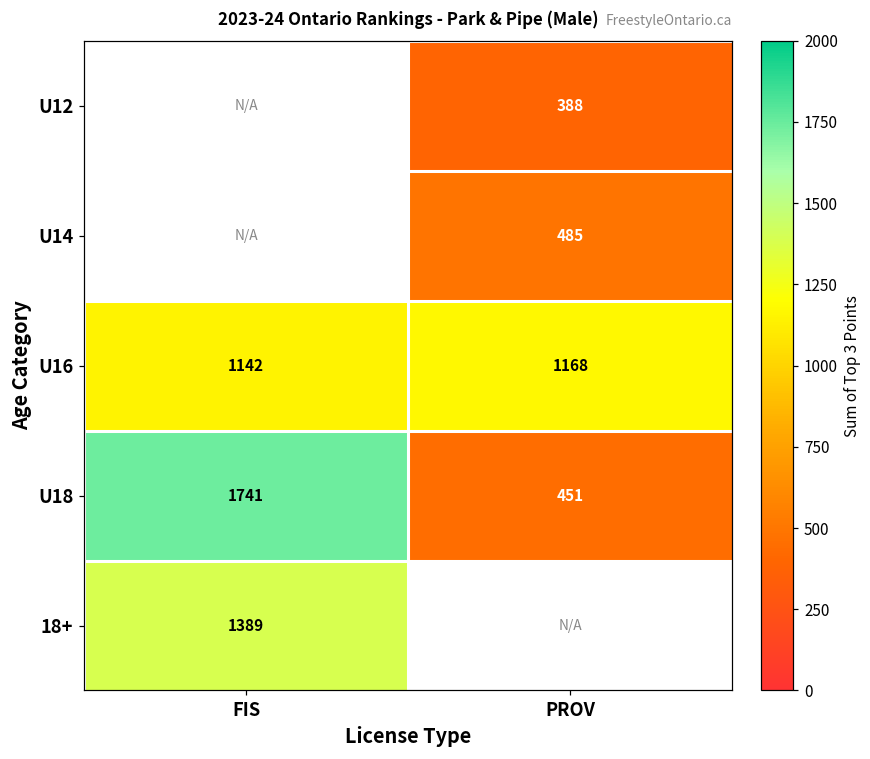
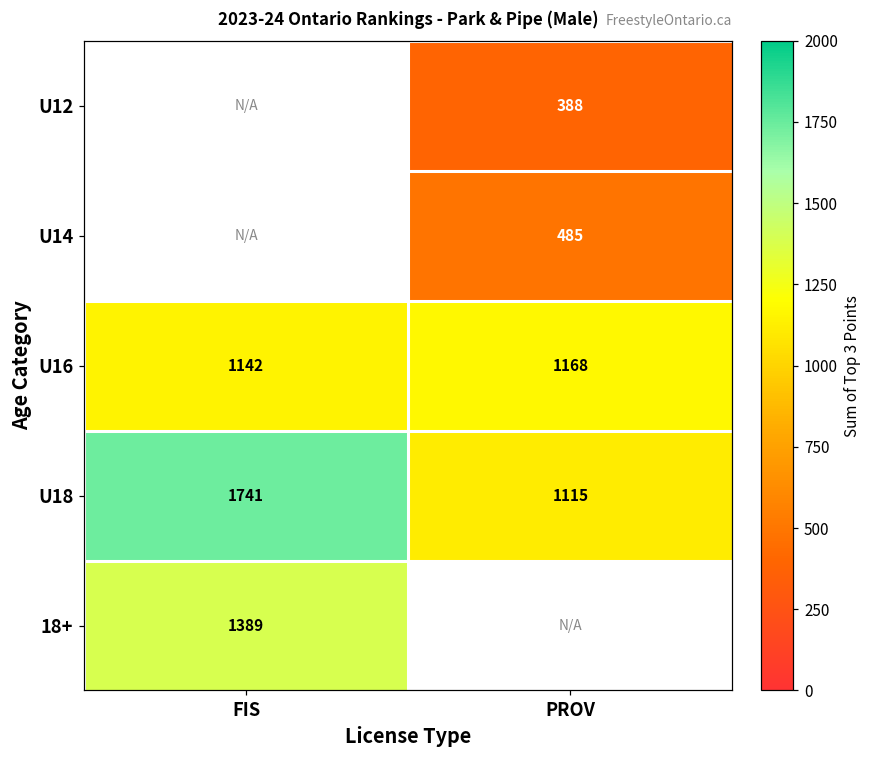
U18, PROV: 451 -> 1115
